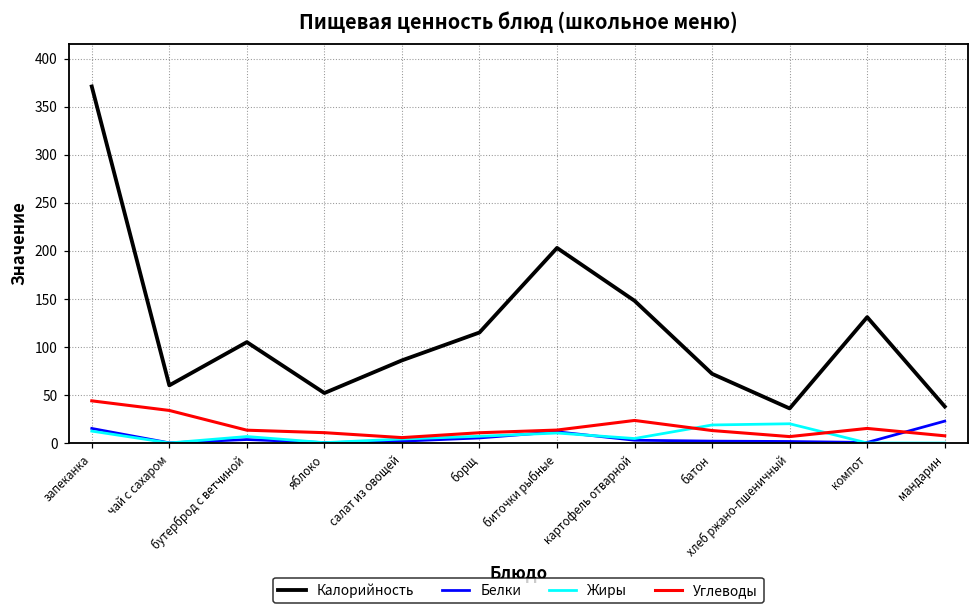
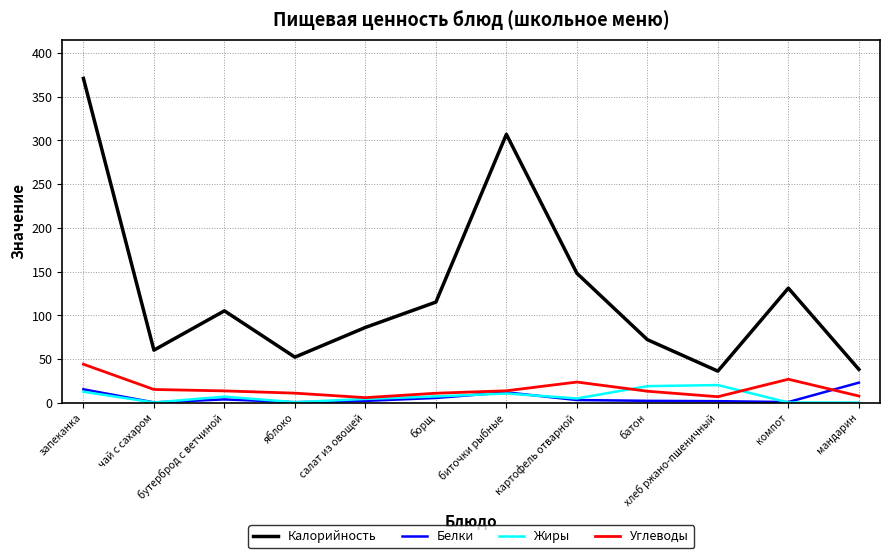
Углеводы, чай с сахаром: 30 -> 20
Калорийность, биточки рыбные: 200 -> 310
Углеводы, компот: 20 -> 30
